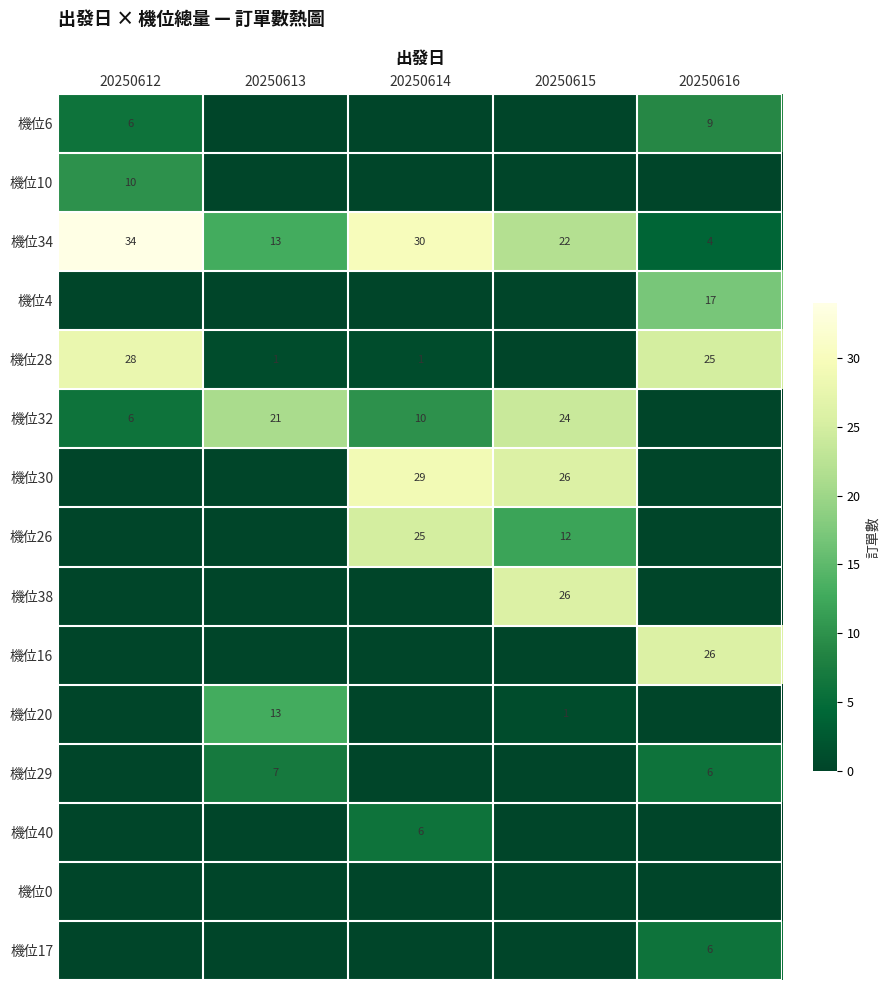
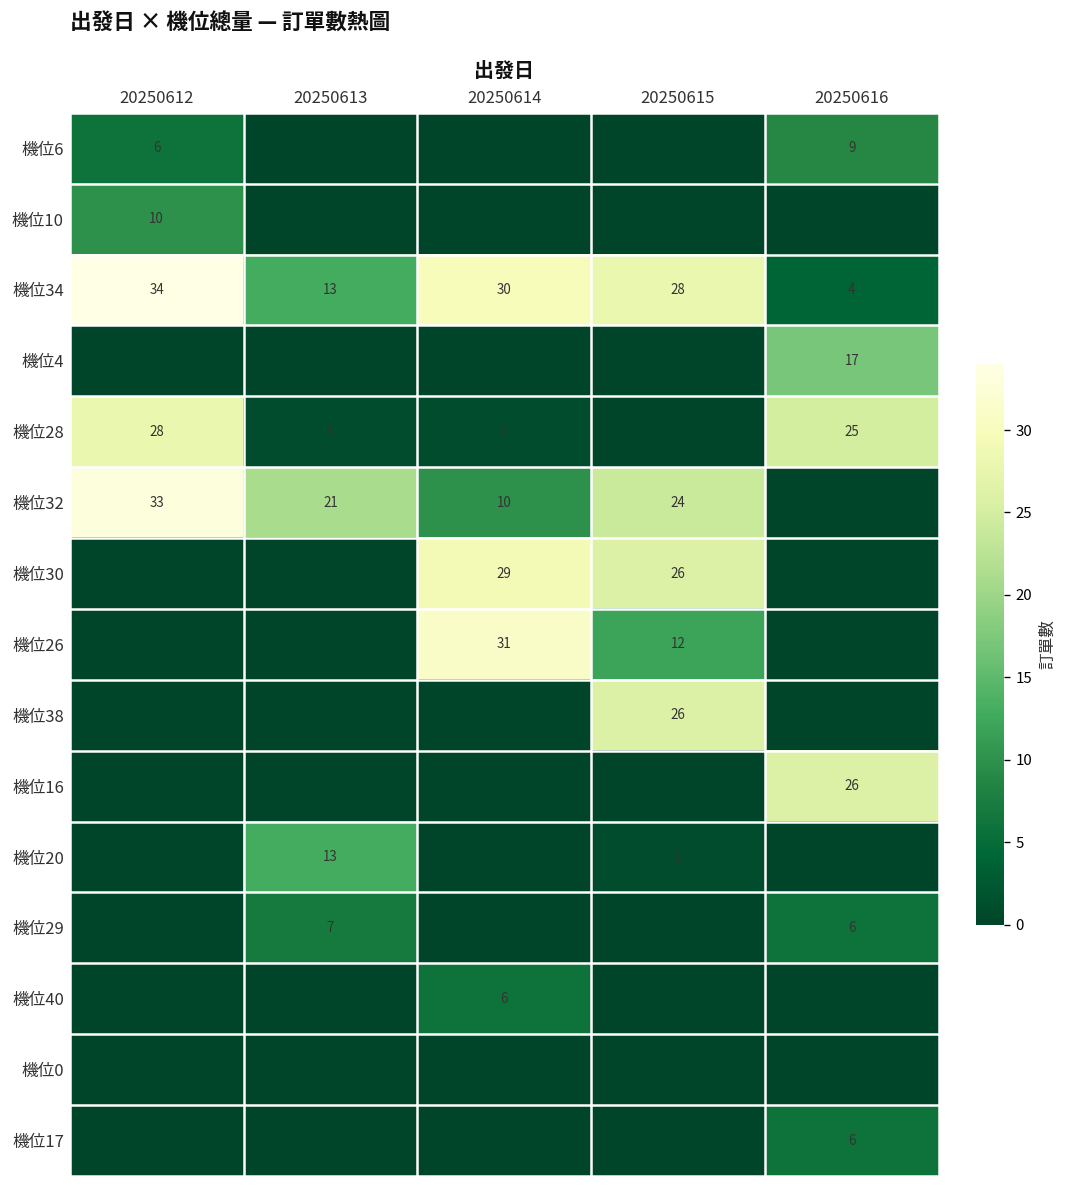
機位34, 20250615: 22 -> 28
機位32, 20250612: 6 -> 33
機位26, 20250614: 25 -> 31
